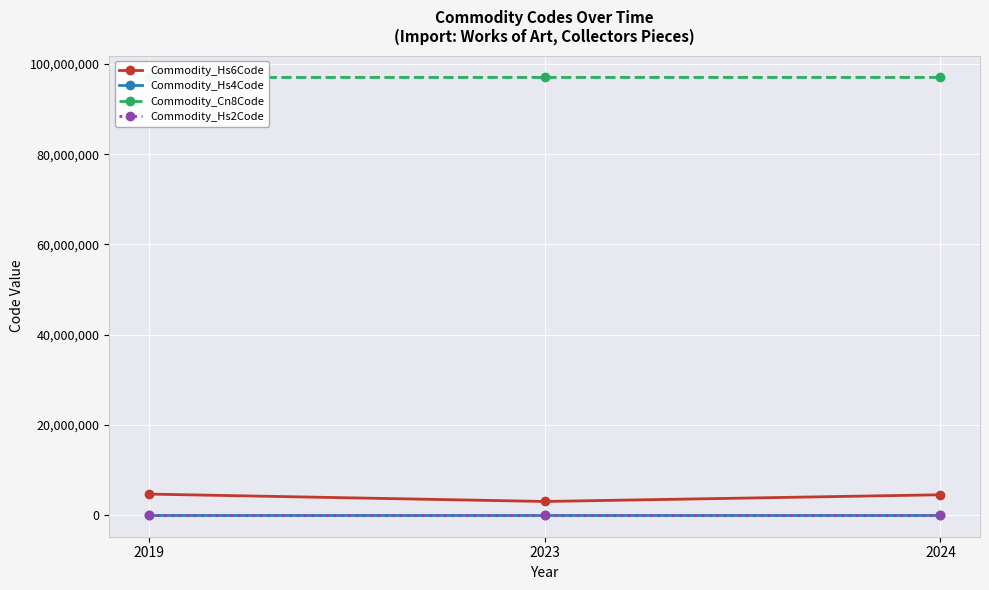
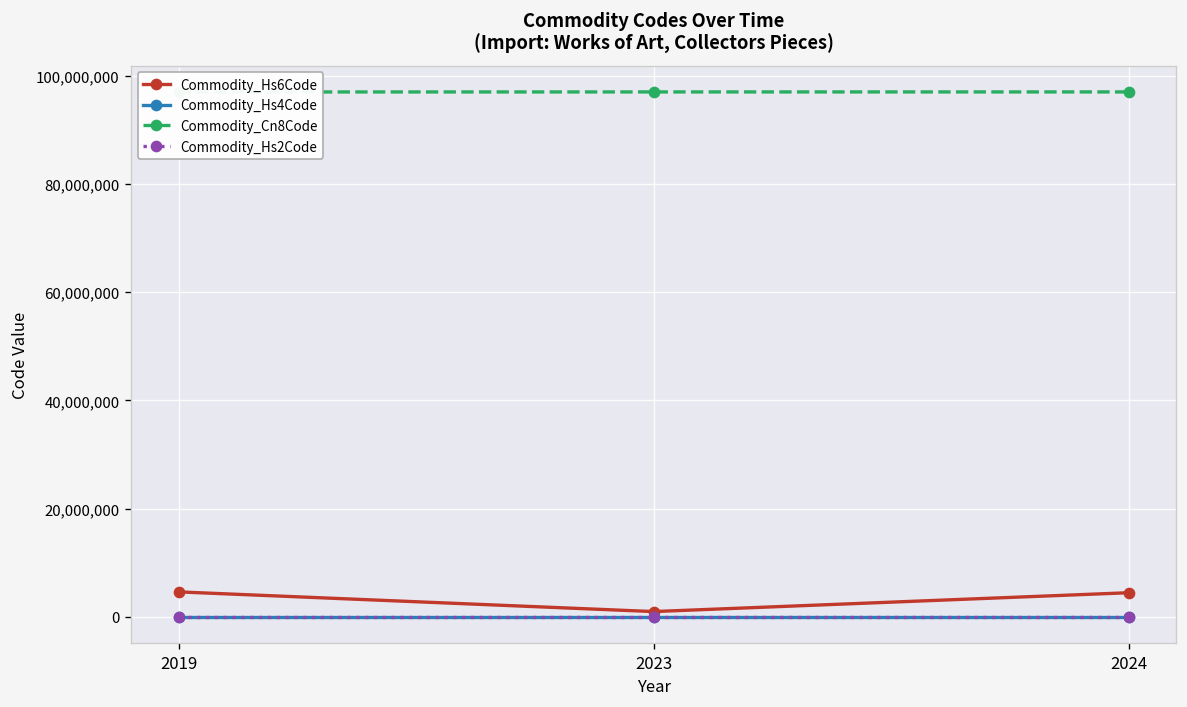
Commodity_Hs6Code, 2023: 3,000,000 -> 1,000,000
